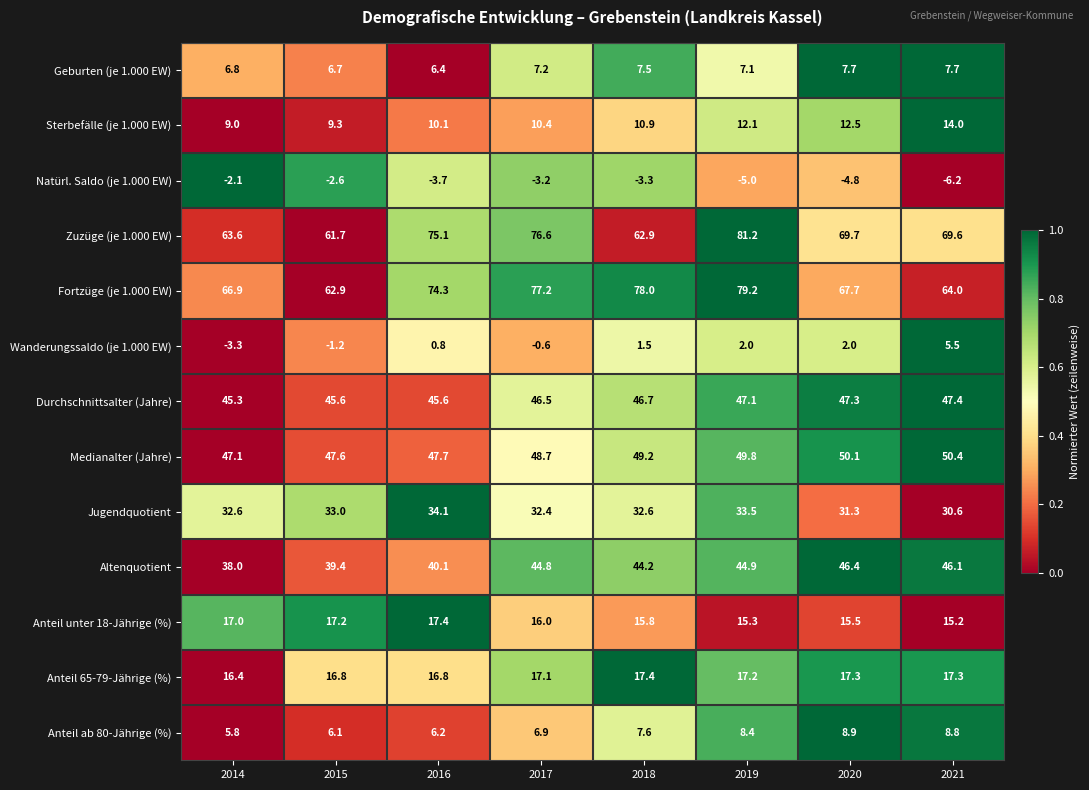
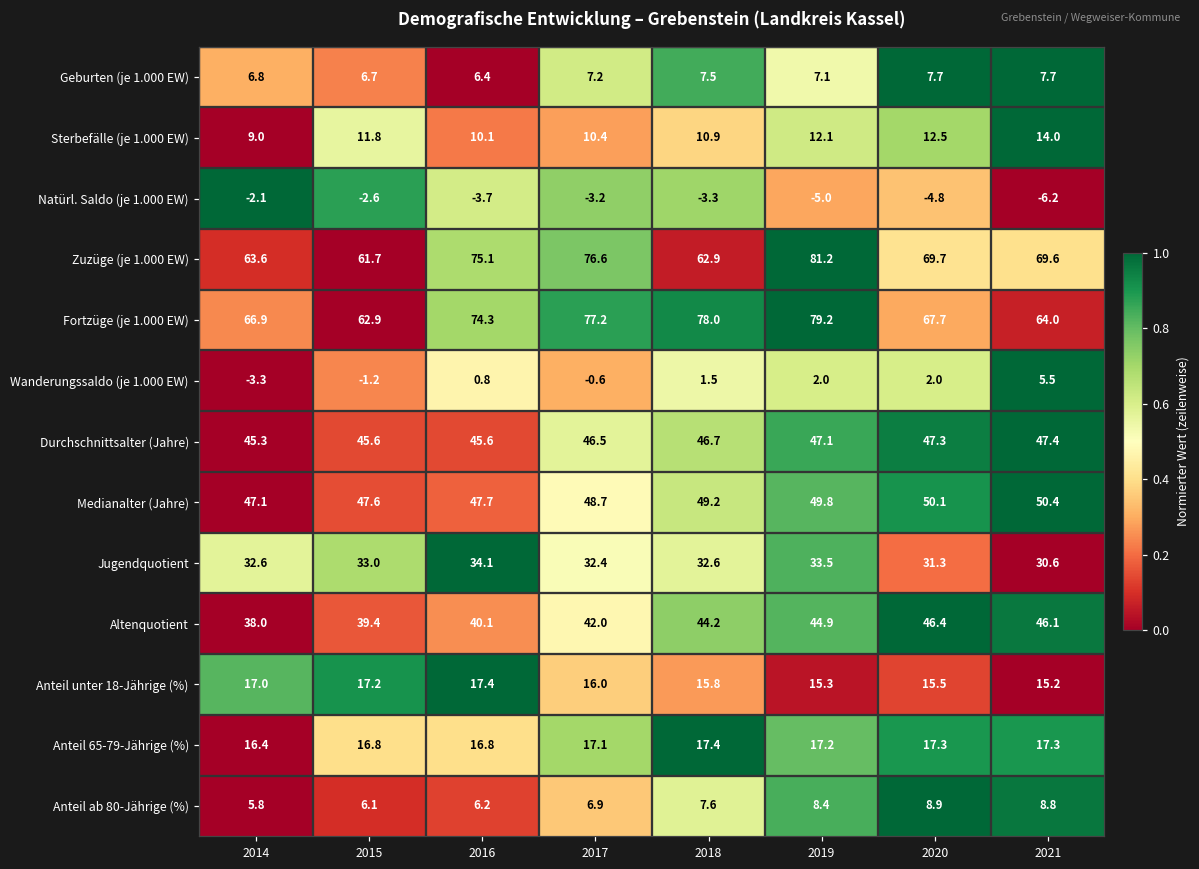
Sterbefälle (je 1.000 EW), 2015: 9.3 -> 11.8
Altenquotient, 2017: 44.8 -> 42.0
